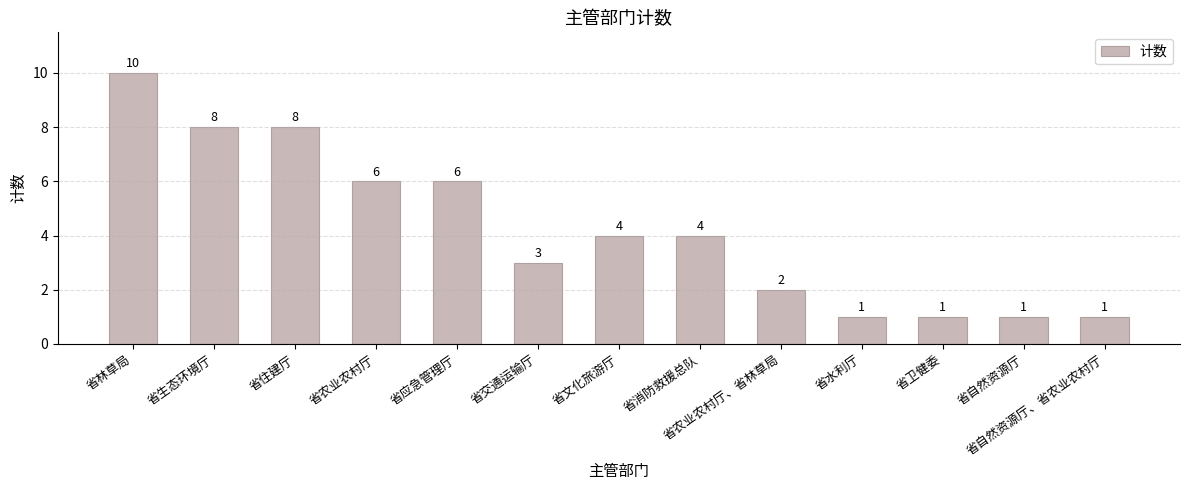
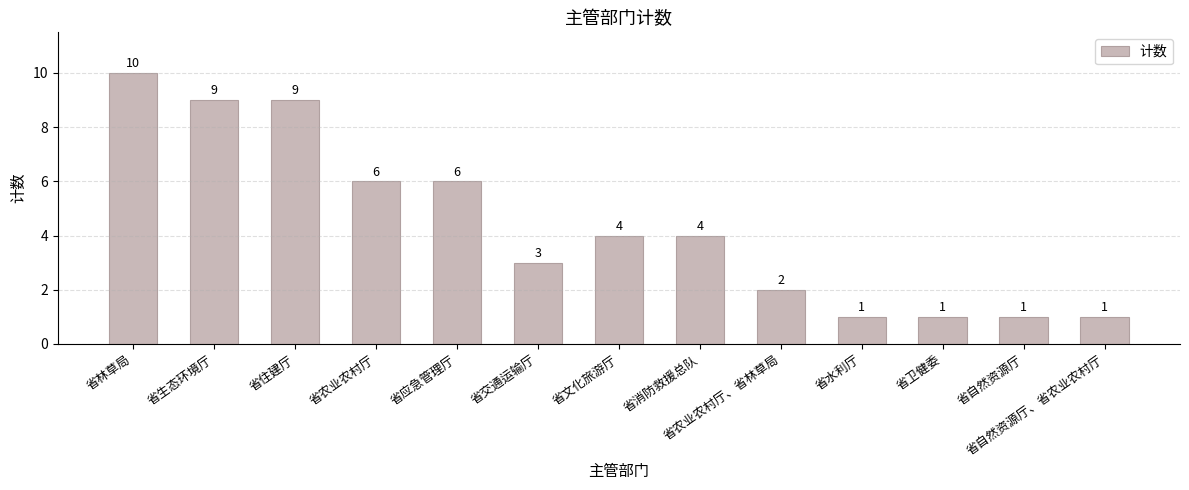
省生态环境厅: 8 -> 9
省住建厅: 8 -> 9
